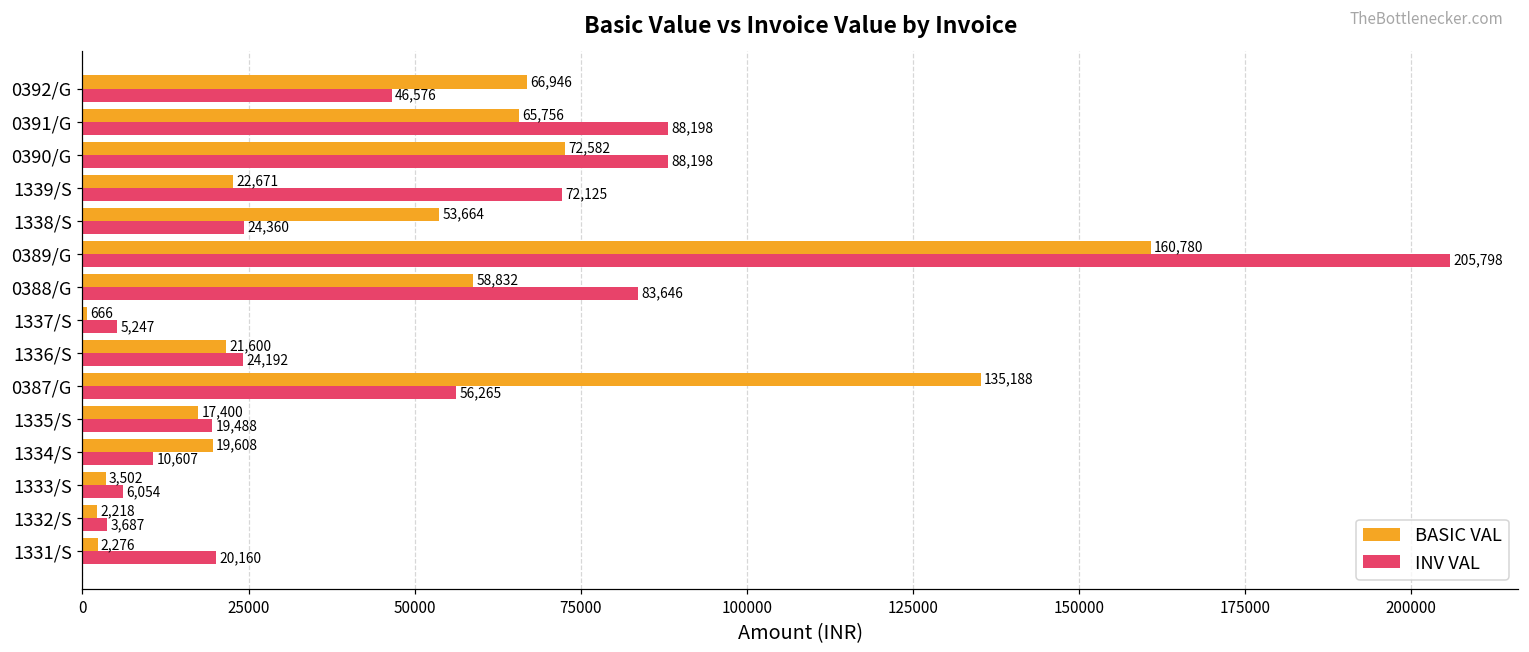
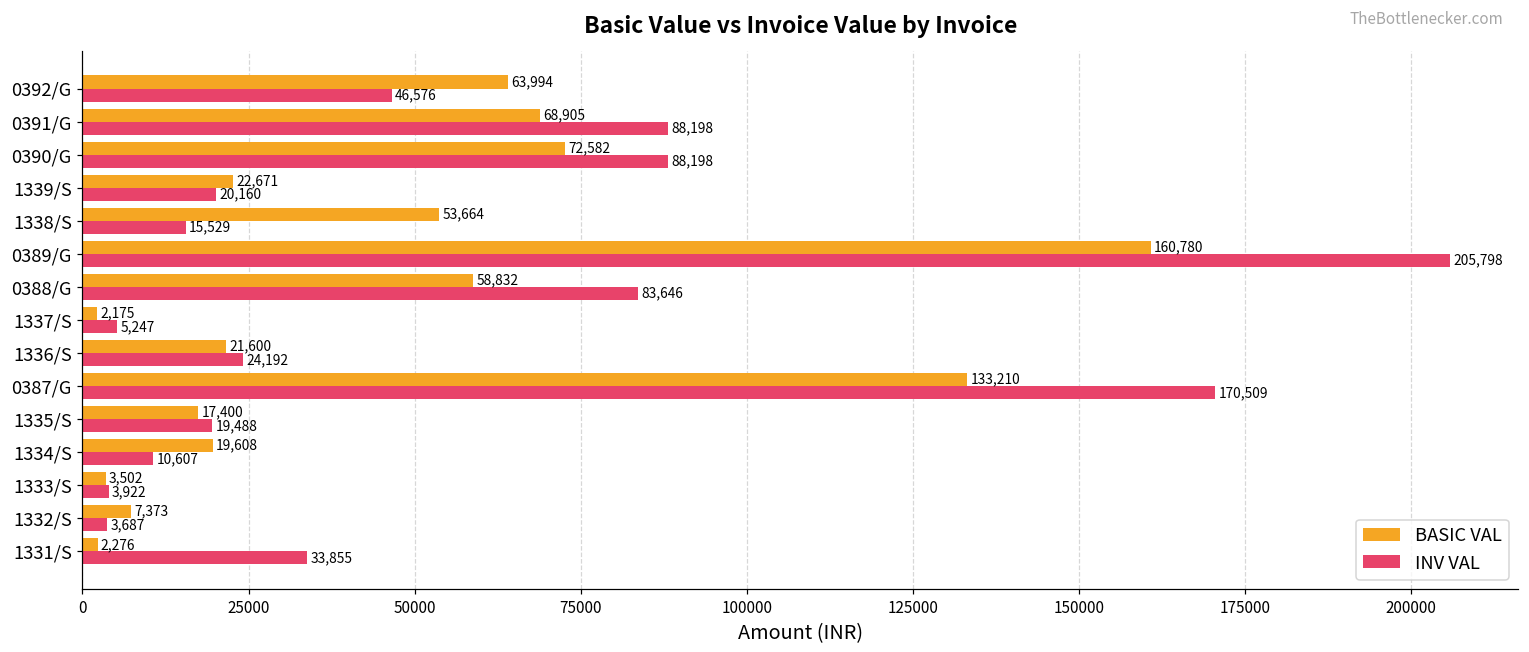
BASIC VAL, 0392/G: 66,946 -> 63,994
BASIC VAL, 0391/G: 65,756 -> 68,905
INV VAL, 1339/S: 72,125 -> 20,160
INV VAL, 1338/S: 24,360 -> 15,529
BASIC VAL, 1337/S: 666 -> 2,175
BASIC VAL, 0387/G: 135,188 -> 133,210
INV VAL, 0387/G: 56,265 -> 170,509
INV VAL, 1333/S: 6,054 -> 3,922
BASIC VAL, 1332/S: 2,218 -> 7,373
INV VAL, 1331/S: 20,160 -> 33,855
